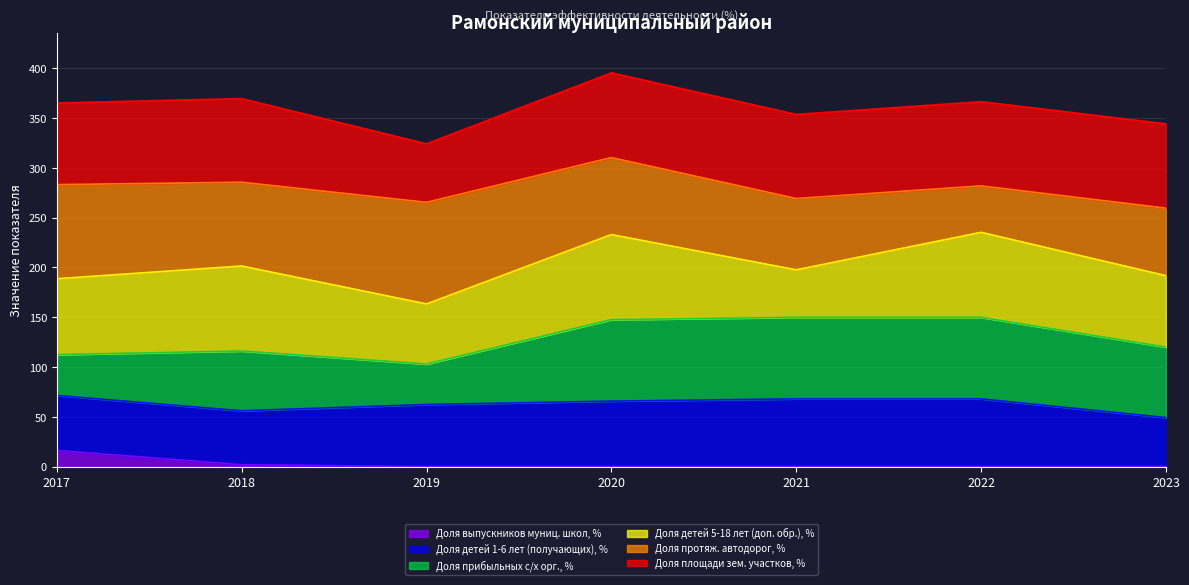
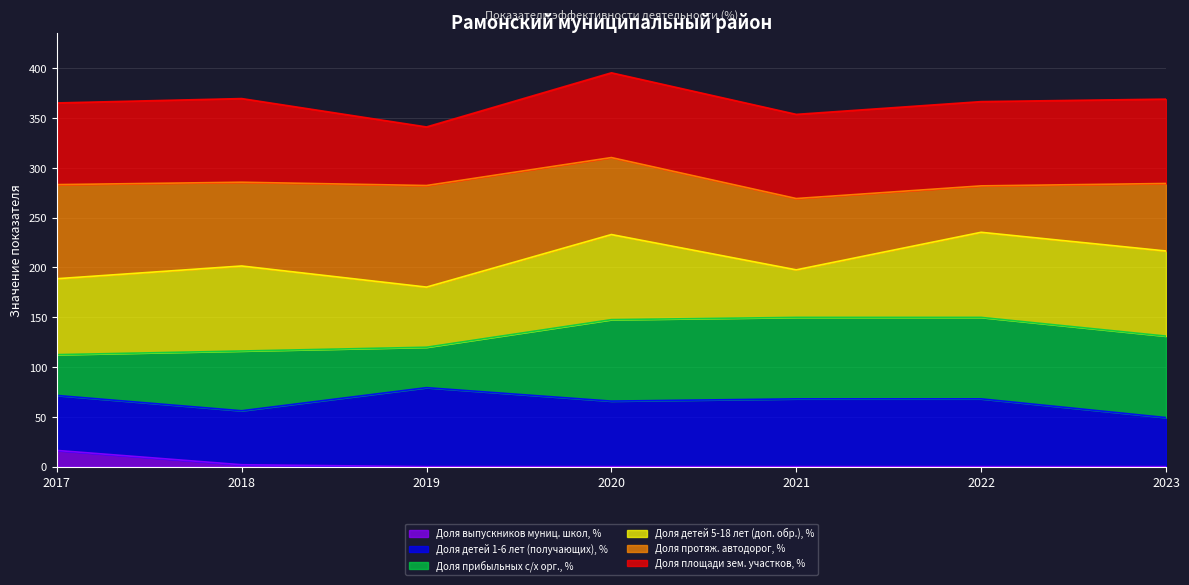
Доля детей 1-6 лет (получающих), %, 2019: 60 -> 80
Доля прибыльных с/х орг., %, 2023: 70 -> 80
Доля детей 5-18 лет (доп. обр.), %, 2023: 70 -> 90
